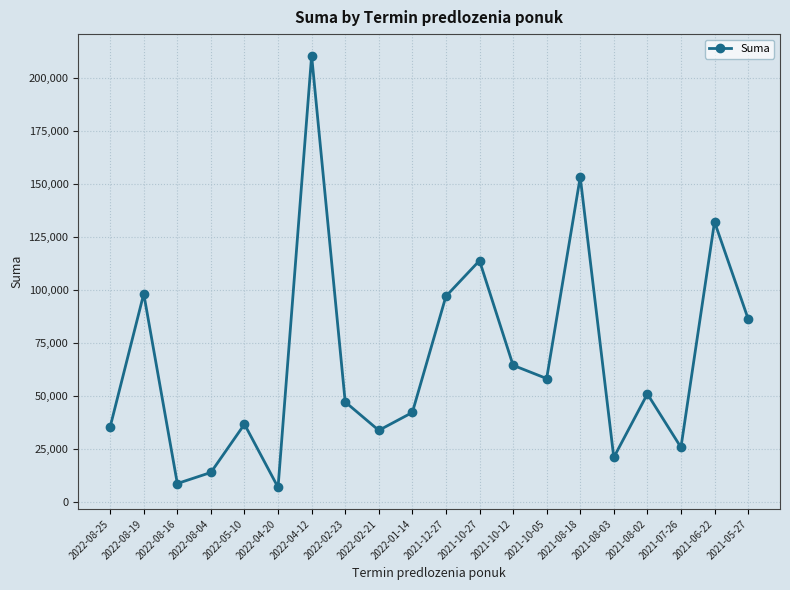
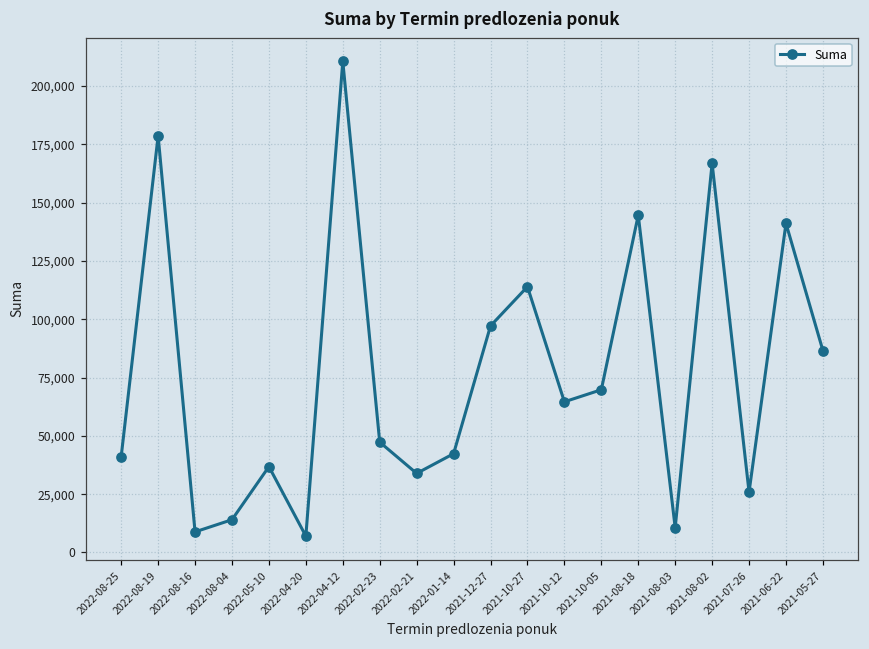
2022-08-25: 36,000 -> 41,000
2022-08-19: 98,000 -> 179,000
2021-10-05: 58,000 -> 70,000
2021-08-18: 153,000 -> 145,000
2021-08-03: 21,000 -> 11,000
2021-08-02: 51,000 -> 167,000
2021-06-22: 132,000 -> 141,000
